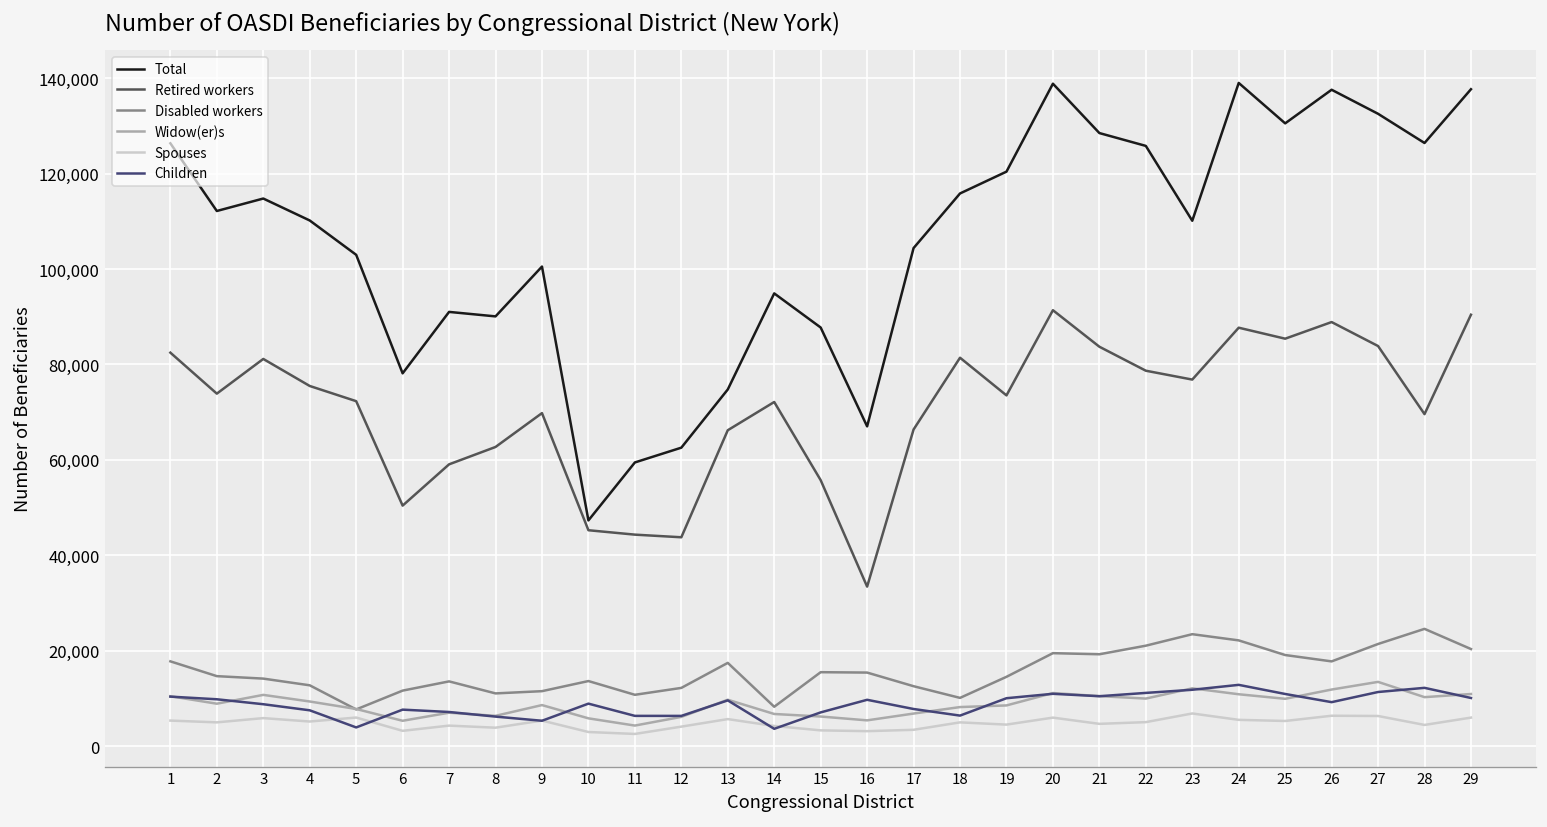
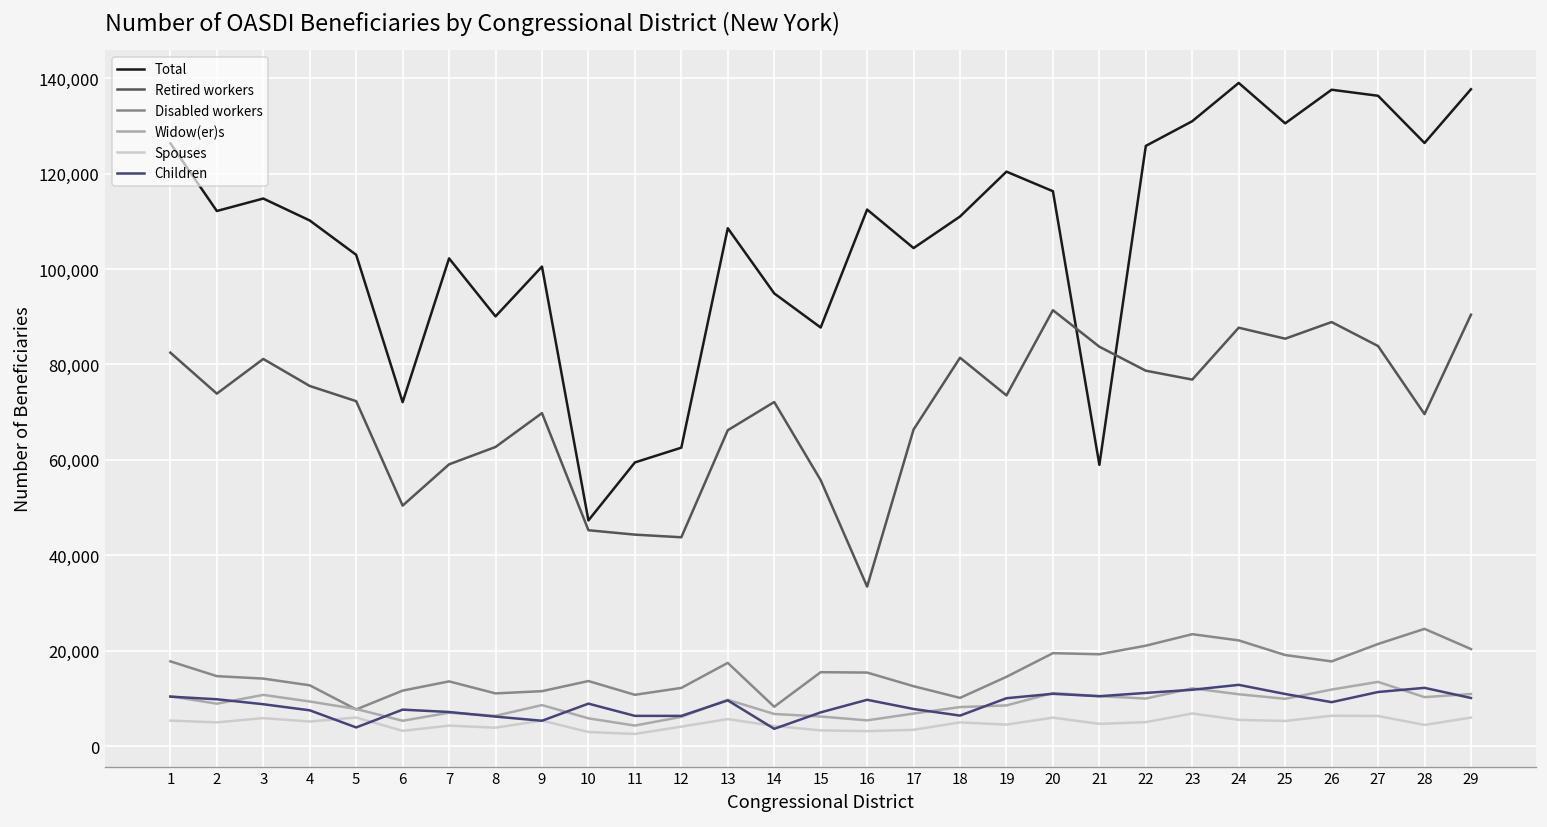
Total, 6: 78,000 -> 72,000
Total, 7: 91,000 -> 102,000
Total, 13: 75,000 -> 109,000
Total, 16: 67,000 -> 112,000
Total, 18: 116,000 -> 111,000
Total, 20: 139,000 -> 116,000
Total, 21: 129,000 -> 59,000
Total, 23: 110,000 -> 131,000
Total, 27: 133,000 -> 136,000
